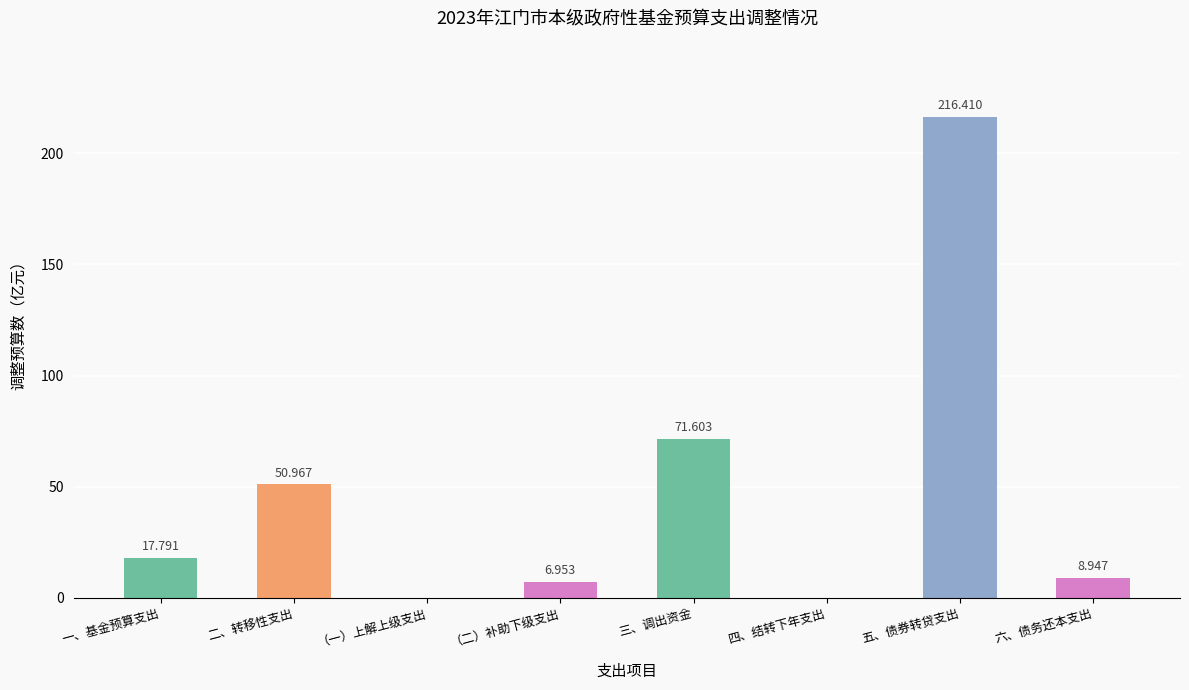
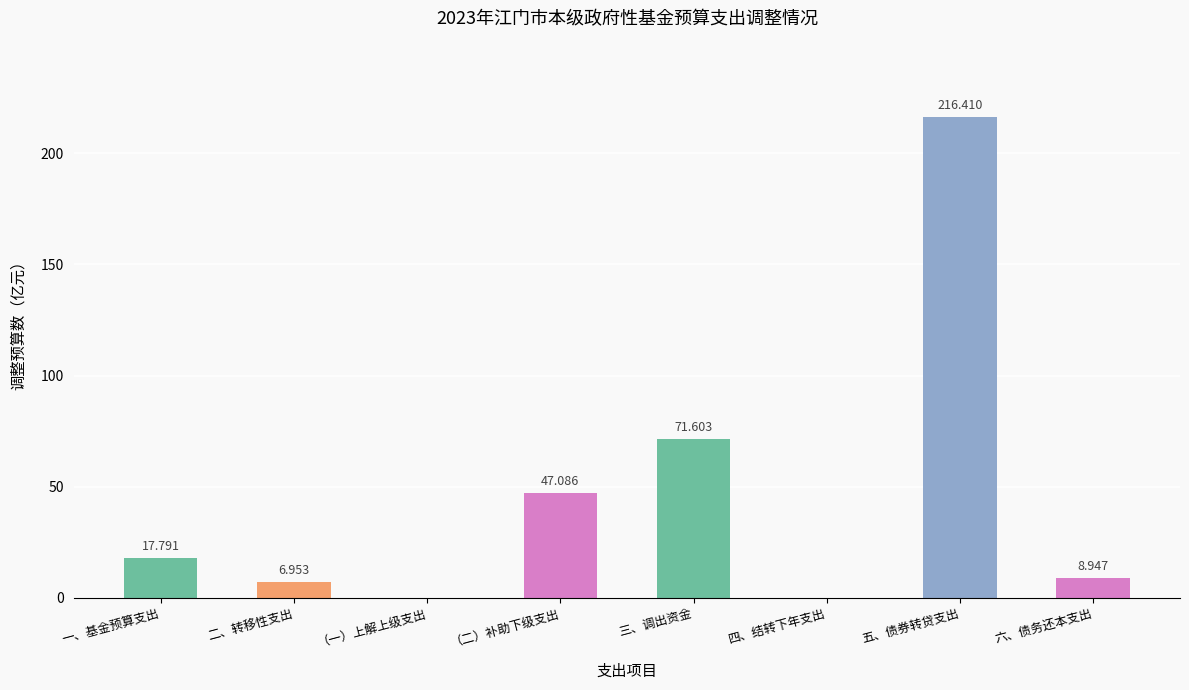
二、转移性支出: 50.967 -> 6.953
（二）补助下级支出: 6.953 -> 47.086
